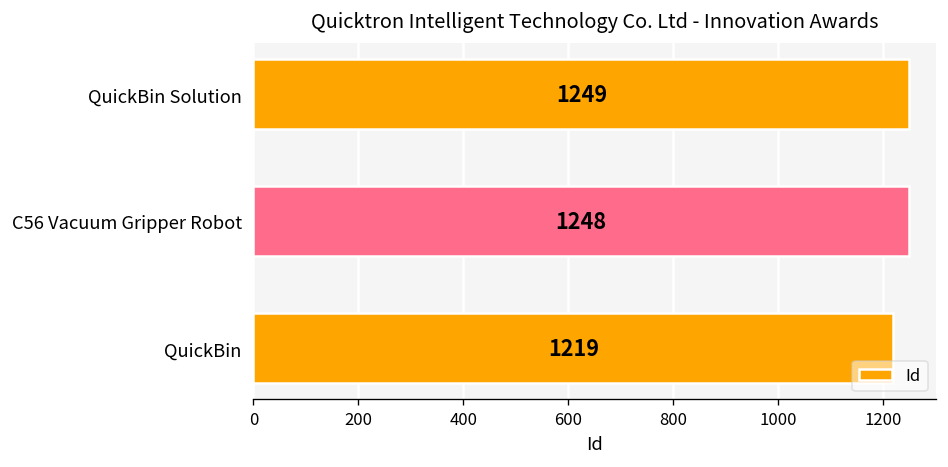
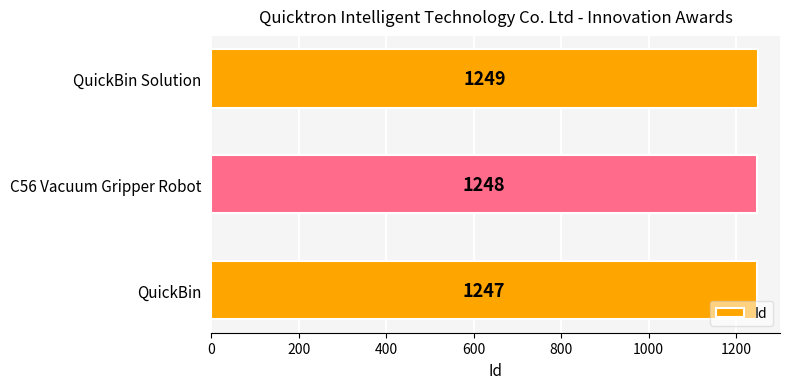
QuickBin: 1219 -> 1247
